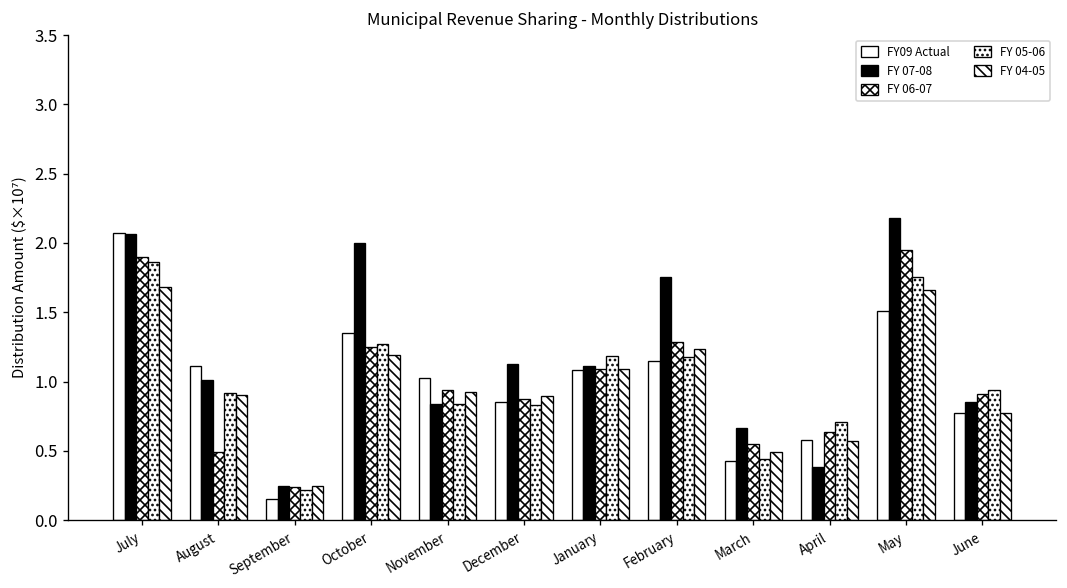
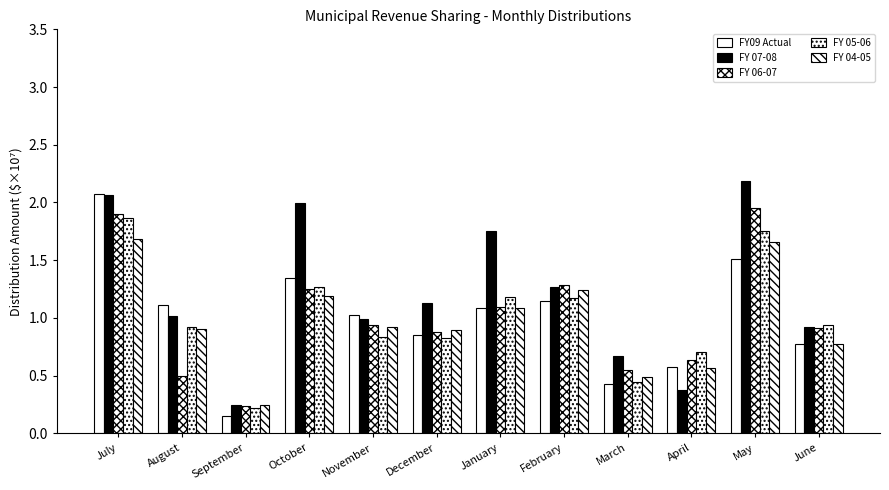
FY 07-08, November: 0.84 -> 0.99
FY 07-08, January: 1.11 -> 1.75
FY 07-08, February: 1.76 -> 1.27
FY 07-08, June: 0.85 -> 0.92
